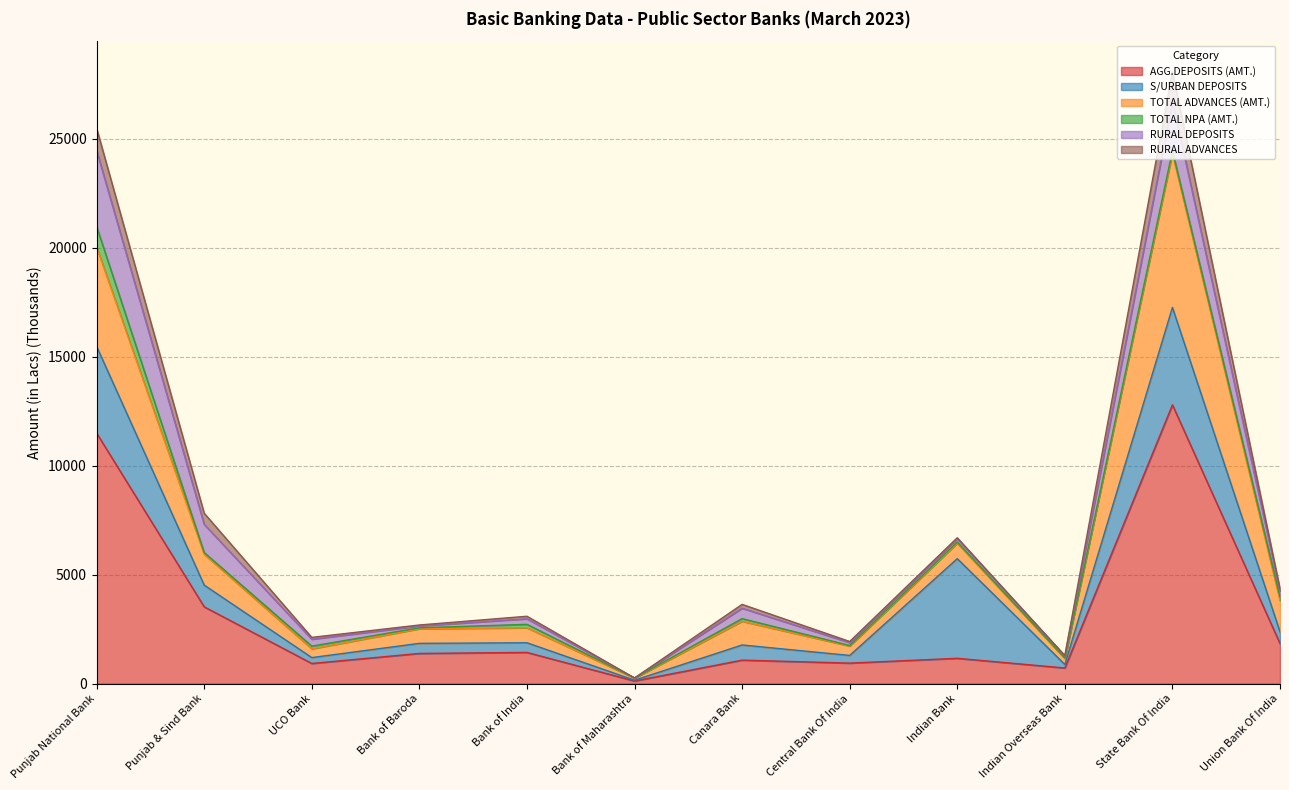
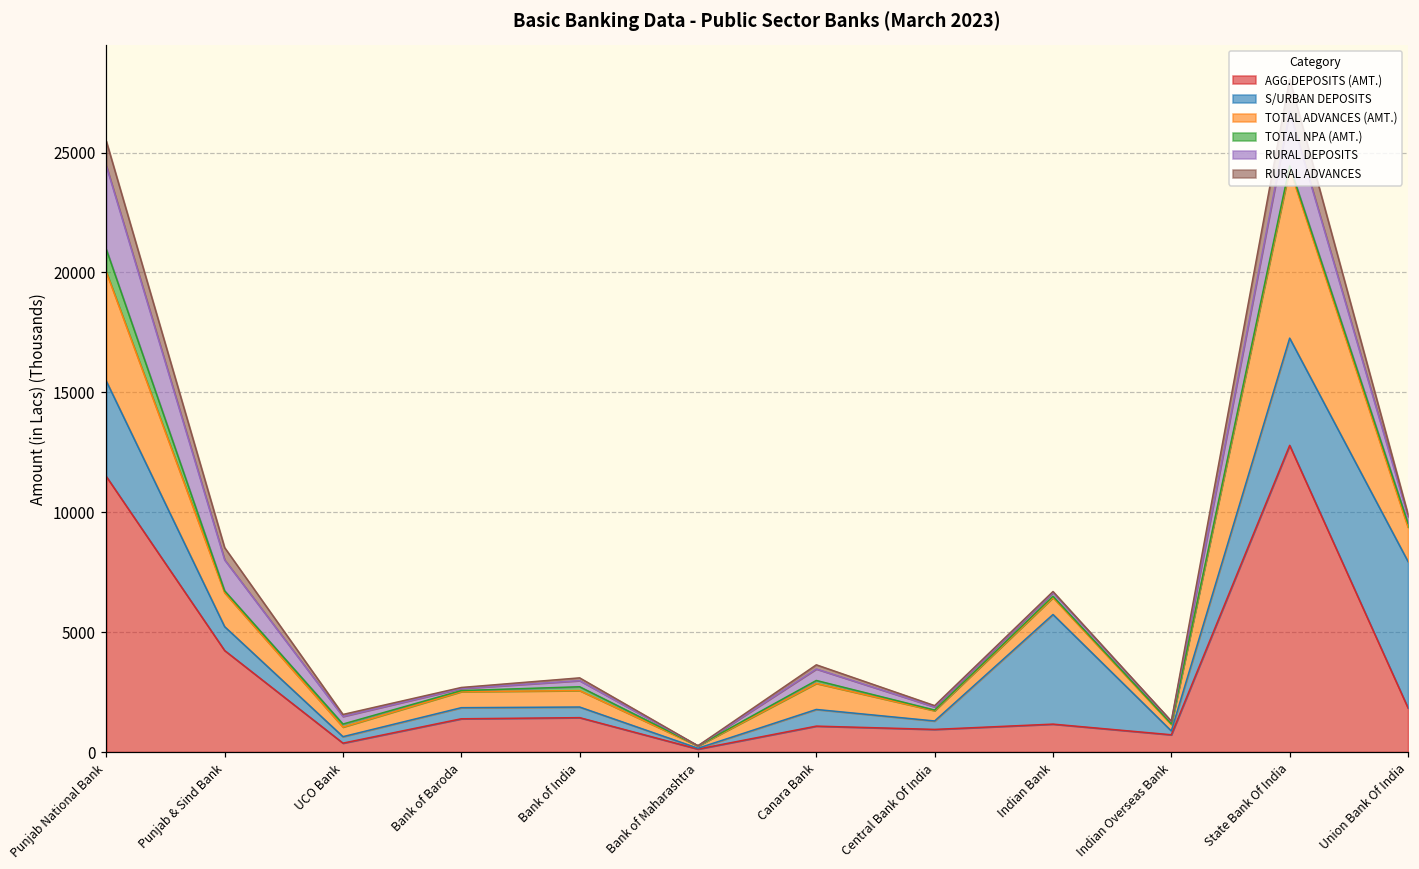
AGG.DEPOSITS (AMT.), Punjab & Sind Bank: 3500 -> 4200
AGG.DEPOSITS (AMT.), UCO Bank: 900 -> 400
S/URBAN DEPOSITS, Union Bank Of India: 500 -> 6100
